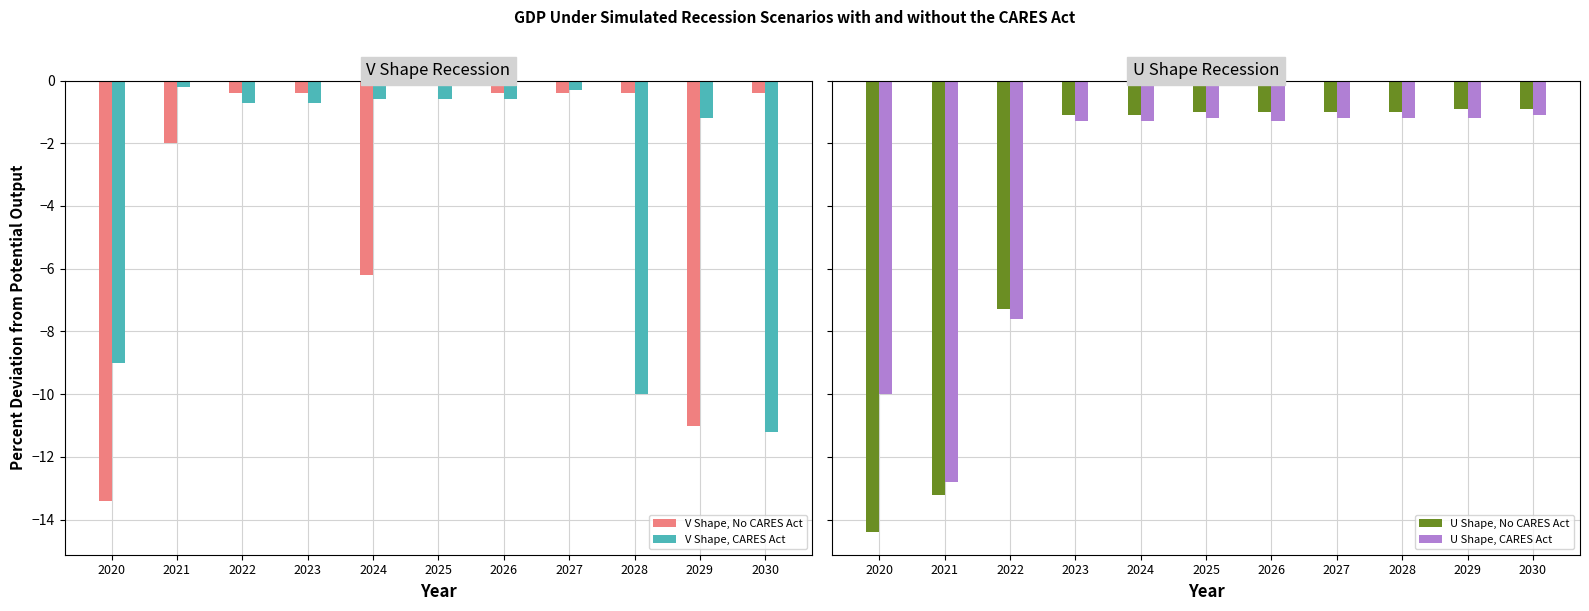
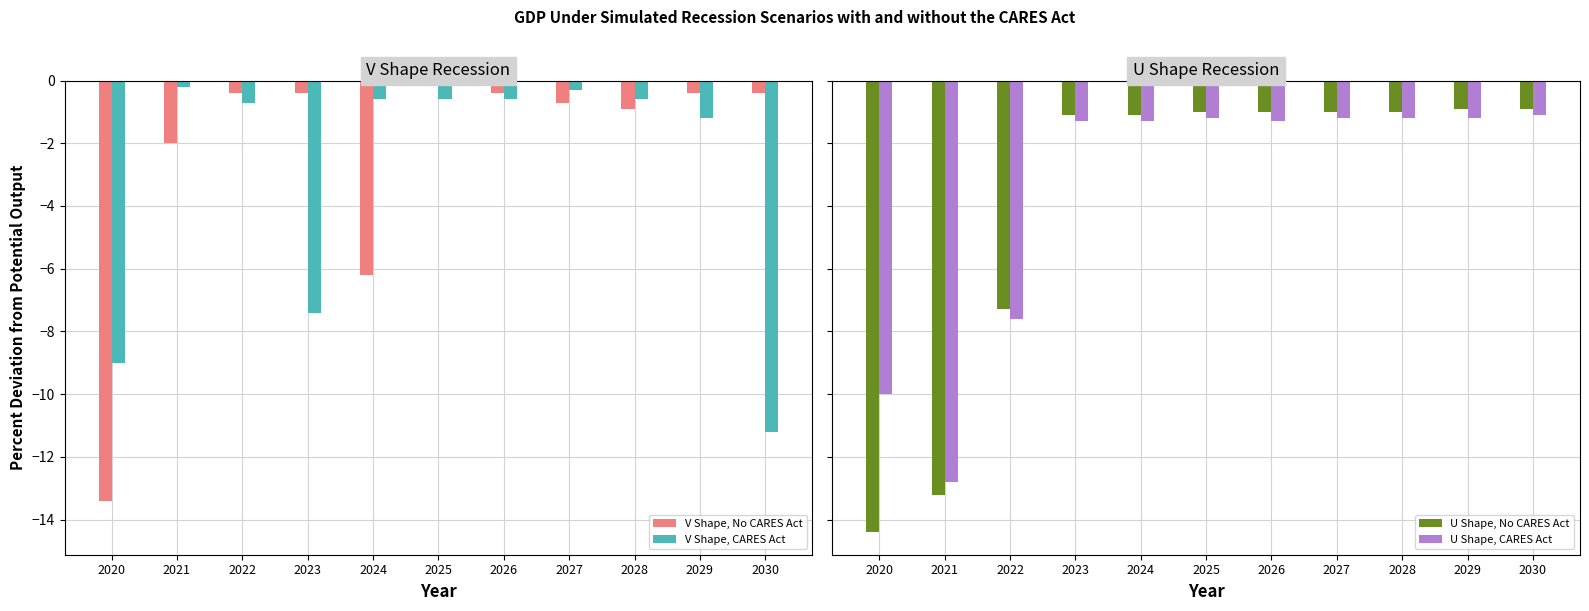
V Shape Recession, V Shape, CARES Act, 2023: -0.7 -> -7.4
V Shape Recession, V Shape, No CARES Act, 2027: -0.4 -> -0.7
V Shape Recession, V Shape, No CARES Act, 2028: -0.4 -> -0.9
V Shape Recession, V Shape, CARES Act, 2028: -10.0 -> -0.6
V Shape Recession, V Shape, No CARES Act, 2029: -11.0 -> -0.4
